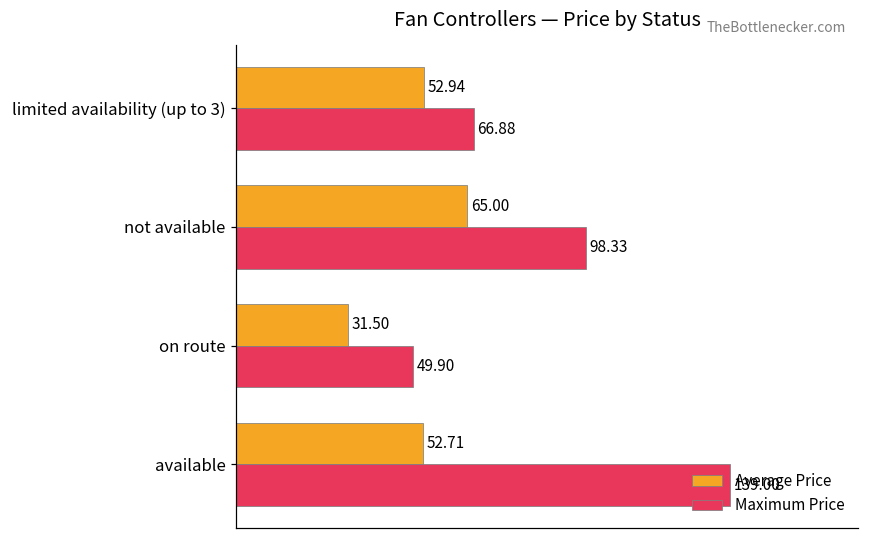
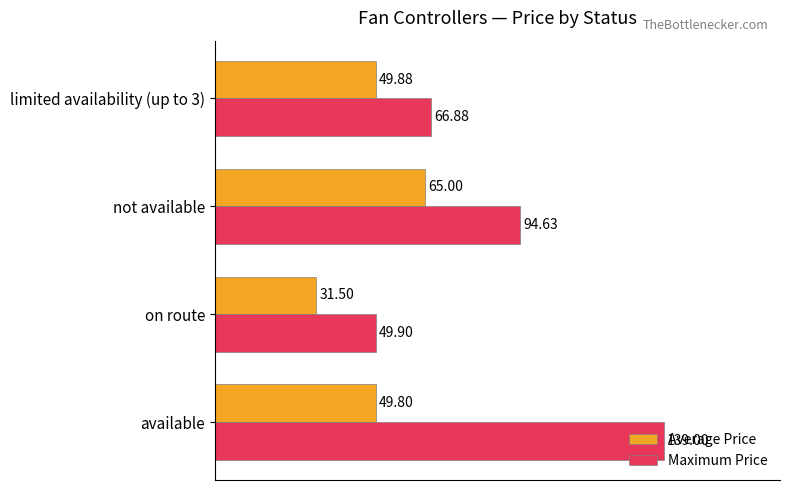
Average Price, limited availability (up to 3): 52.94 -> 49.88
Maximum Price, not available: 98.33 -> 94.63
Average Price, available: 52.71 -> 49.80
